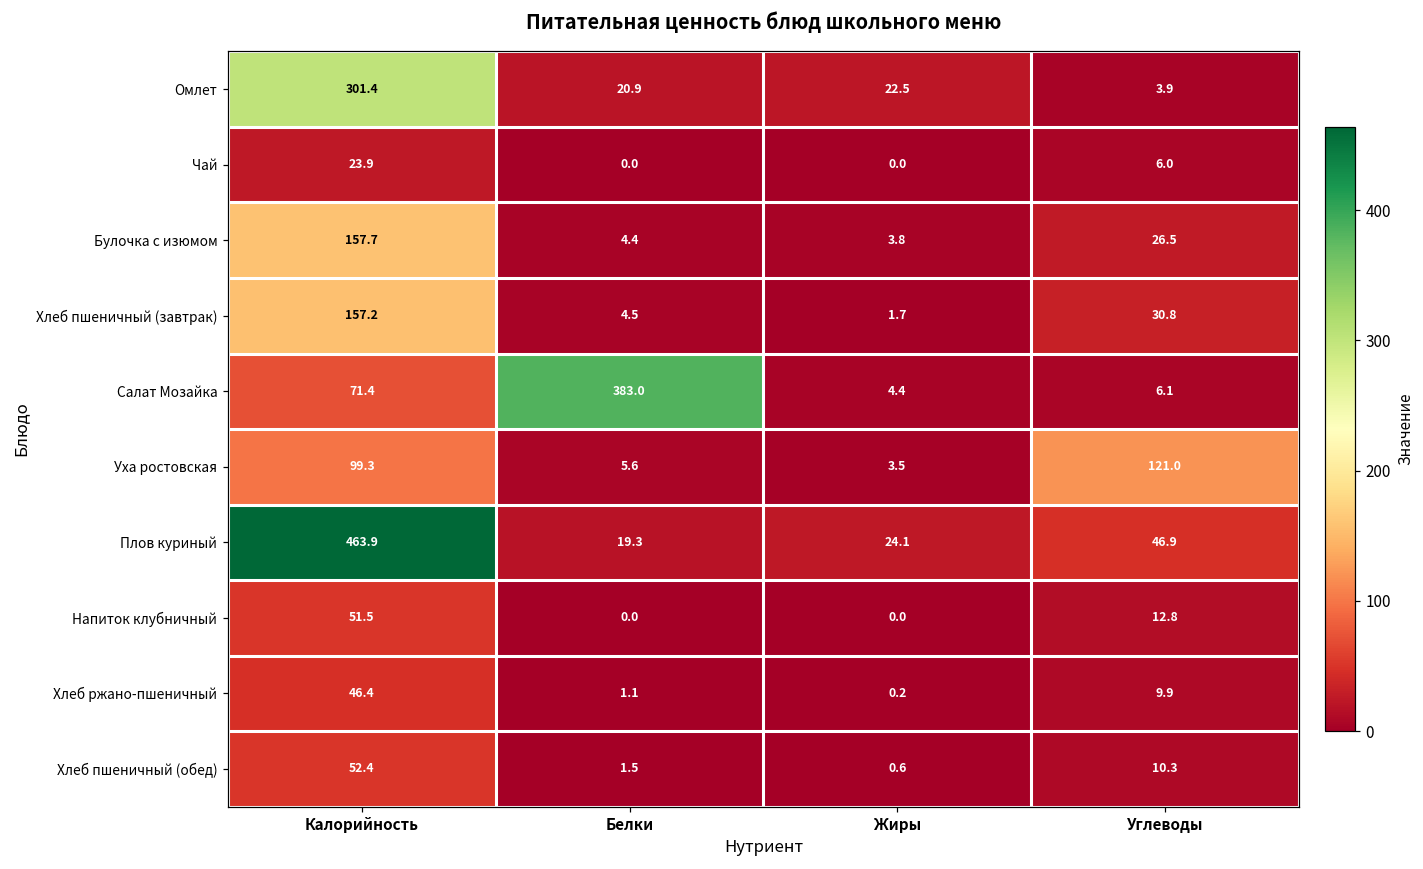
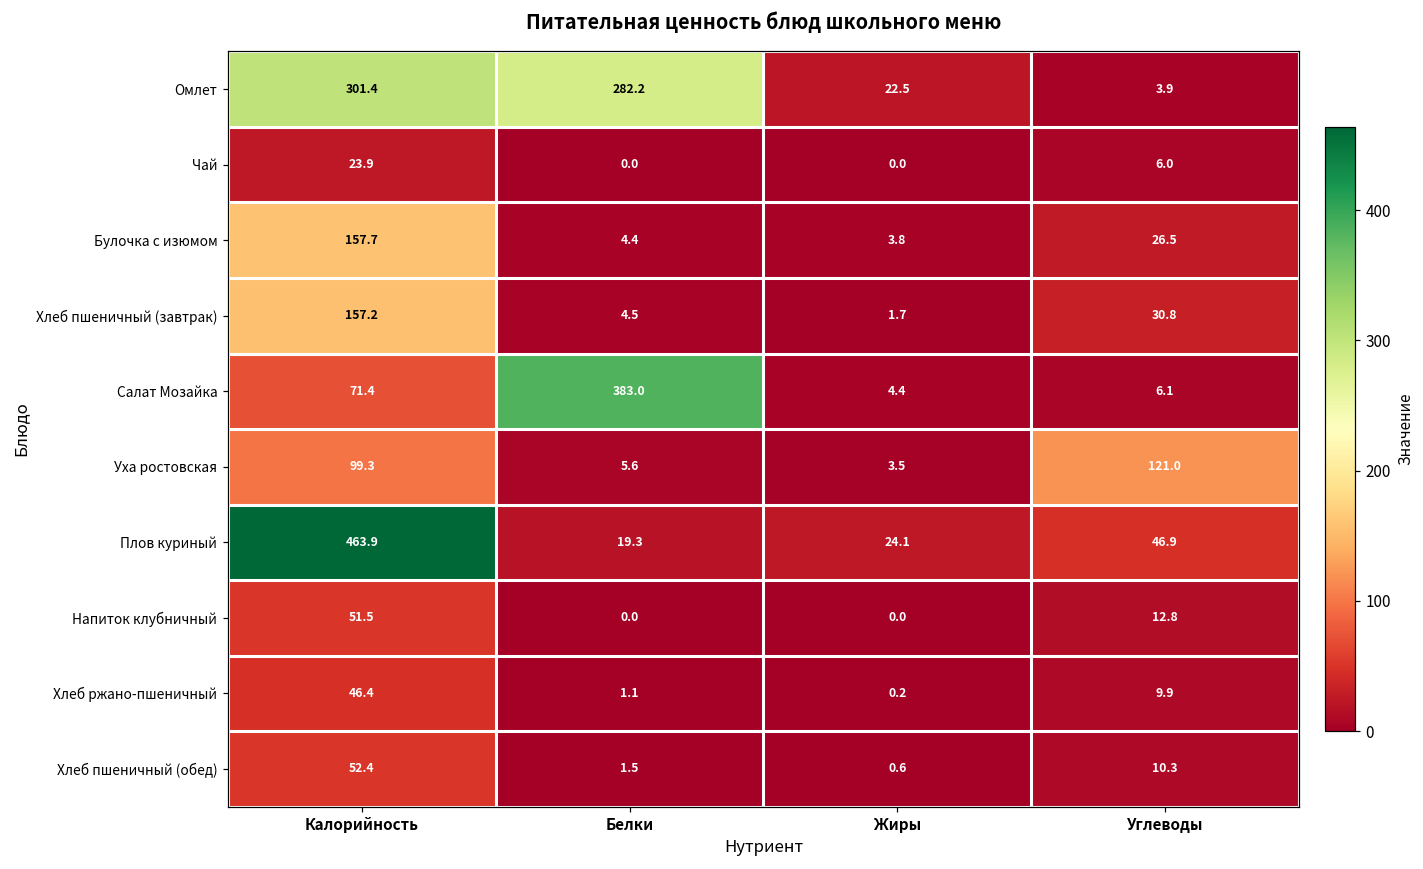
Омлет, Белки: 20.9 -> 282.2
